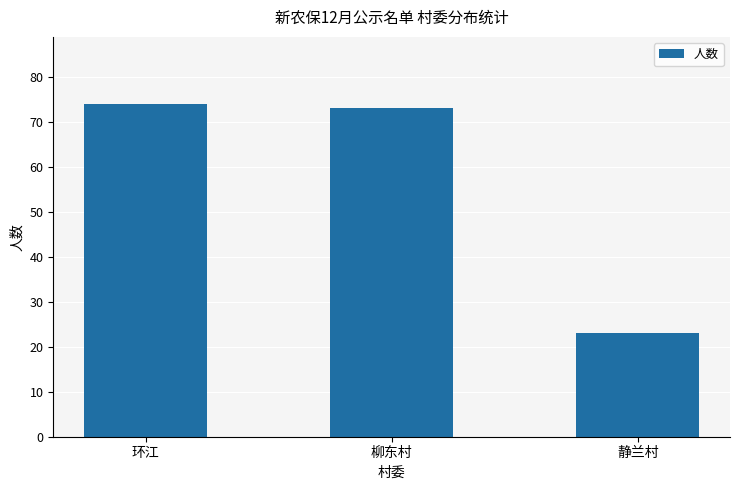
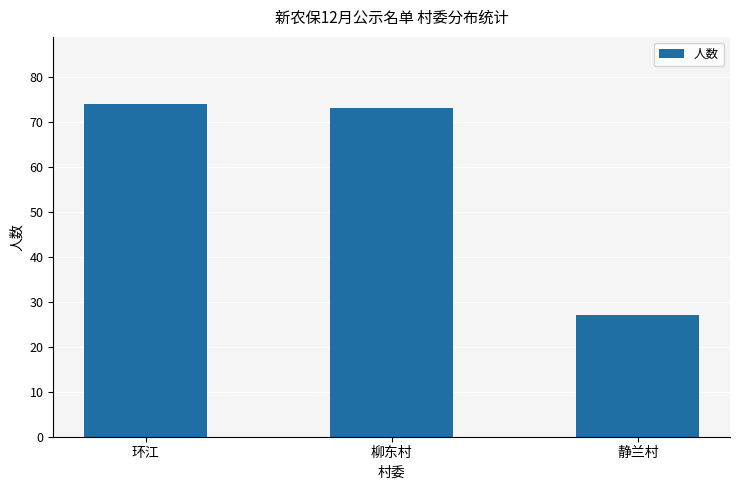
静兰村: 23 -> 27
